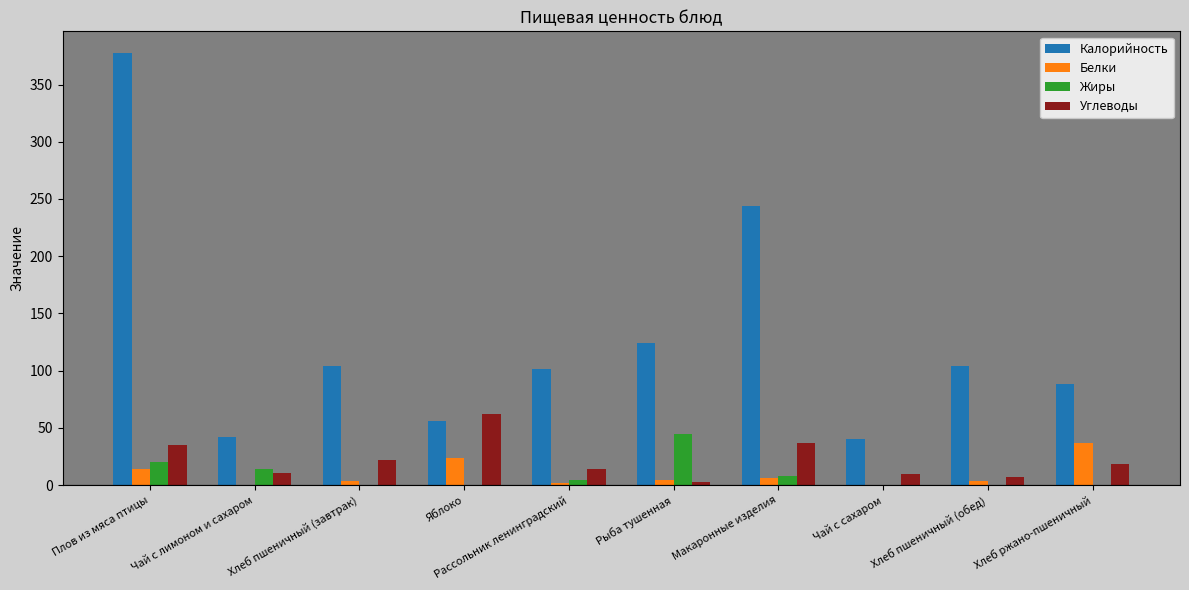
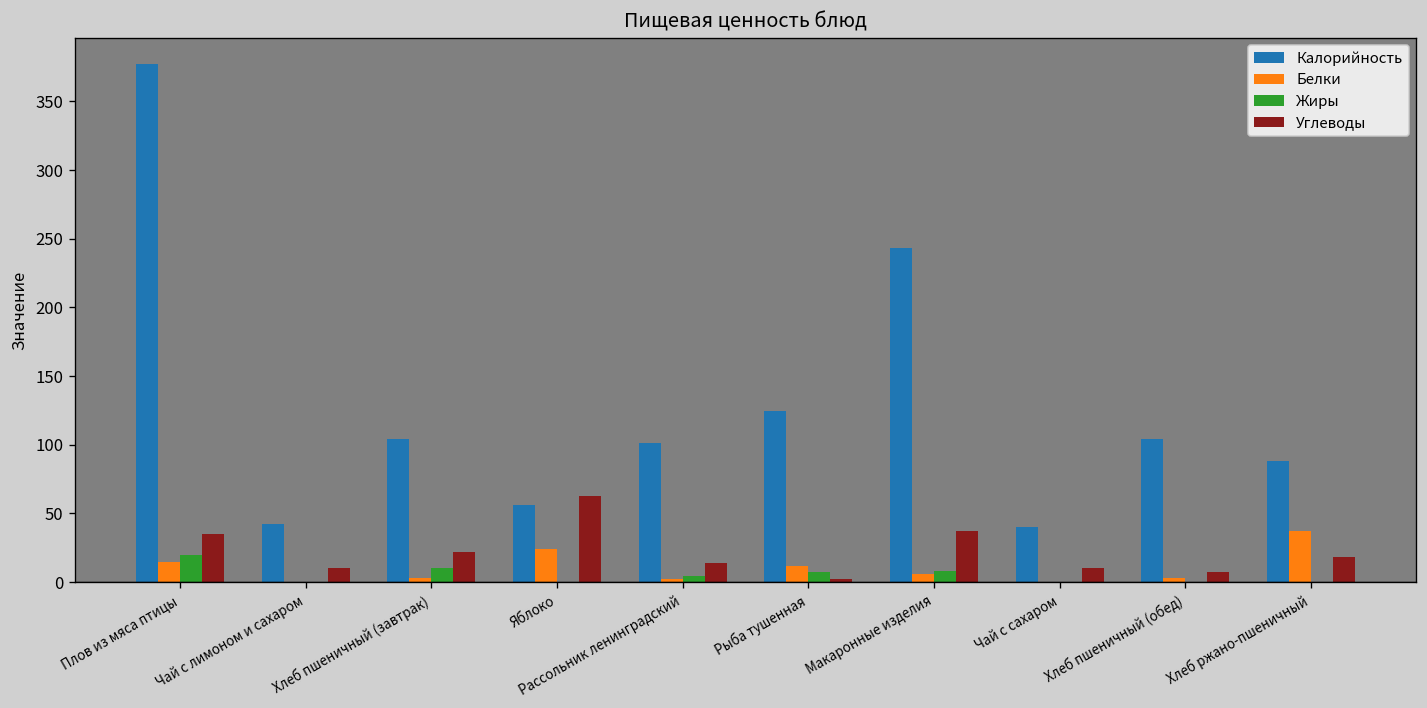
Жиры, Чай с лимоном и сахаром: 14 -> 0
Жиры, Хлеб пшеничный (завтрак): 0 -> 10
Белки, Рыба тушенная: 5 -> 12
Жиры, Рыба тушенная: 45 -> 7
